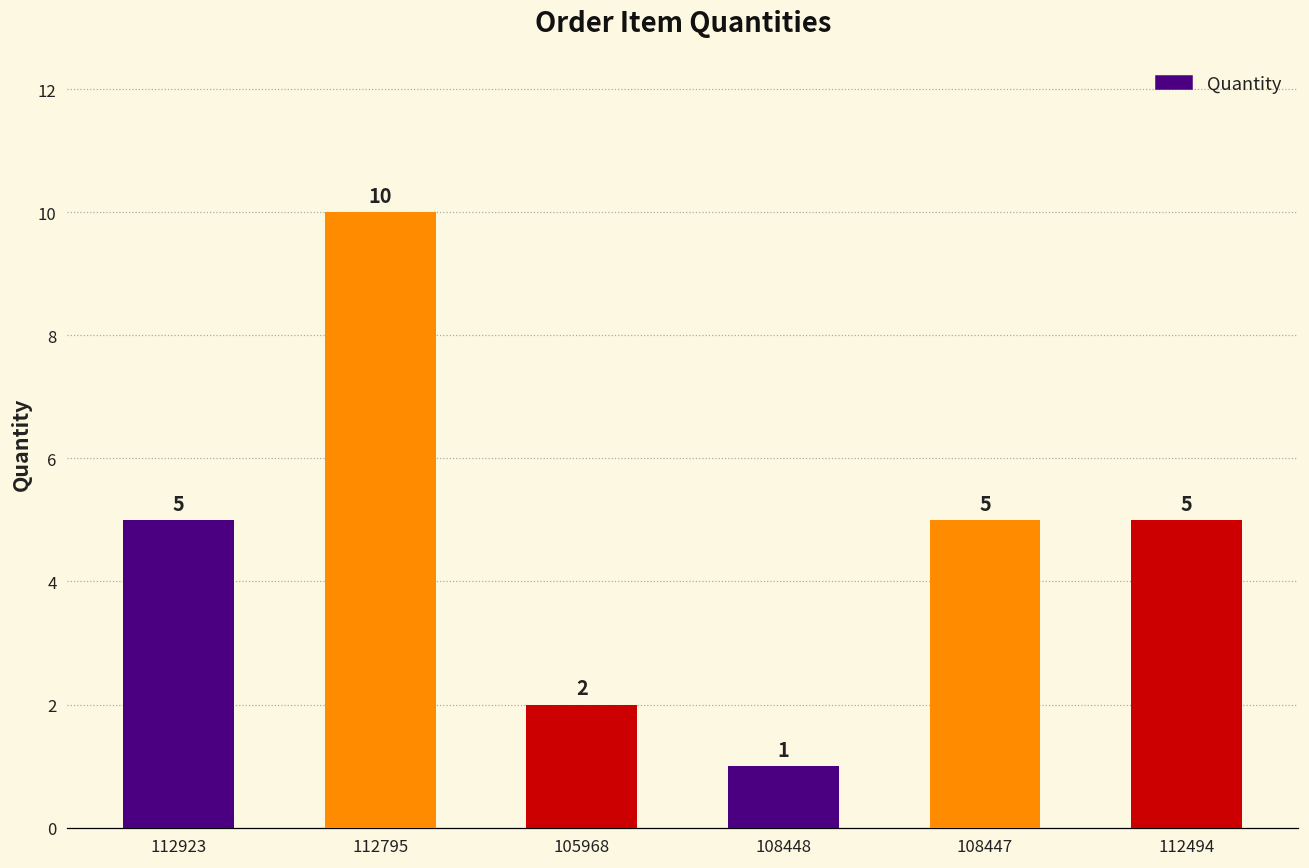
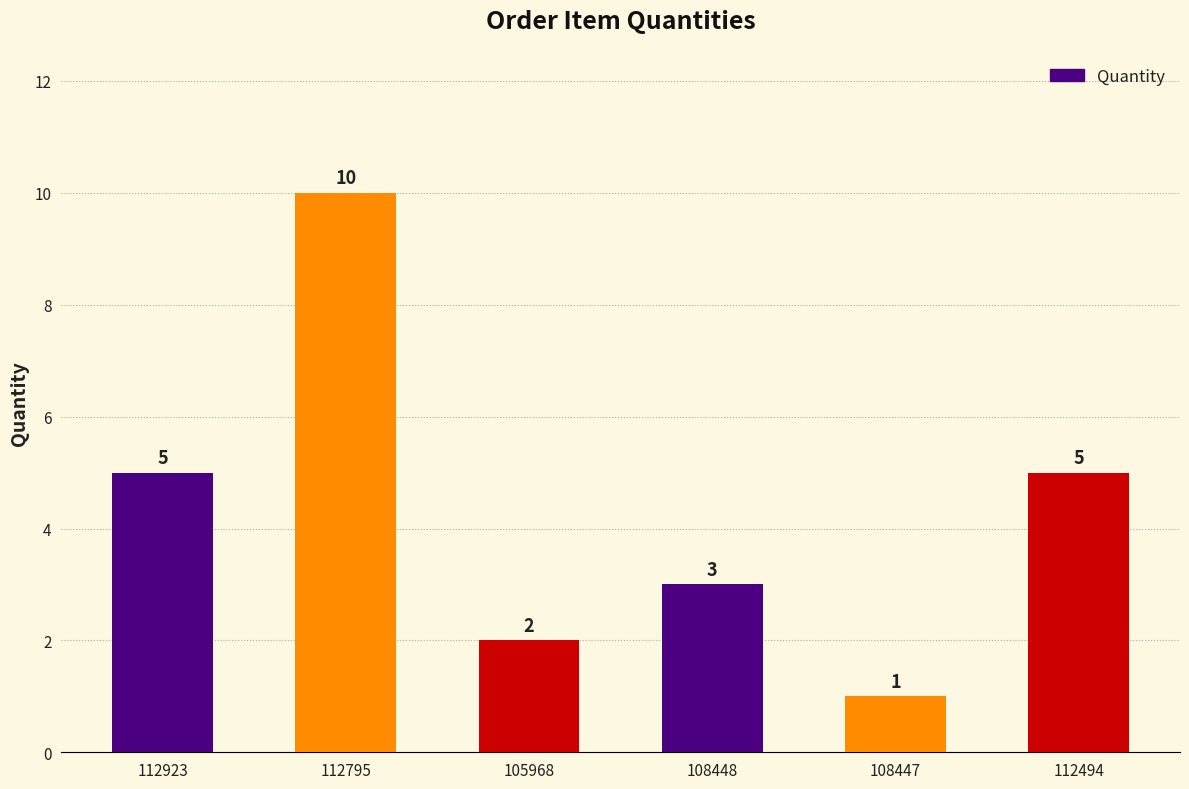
108448: 1 -> 3
108447: 5 -> 1
